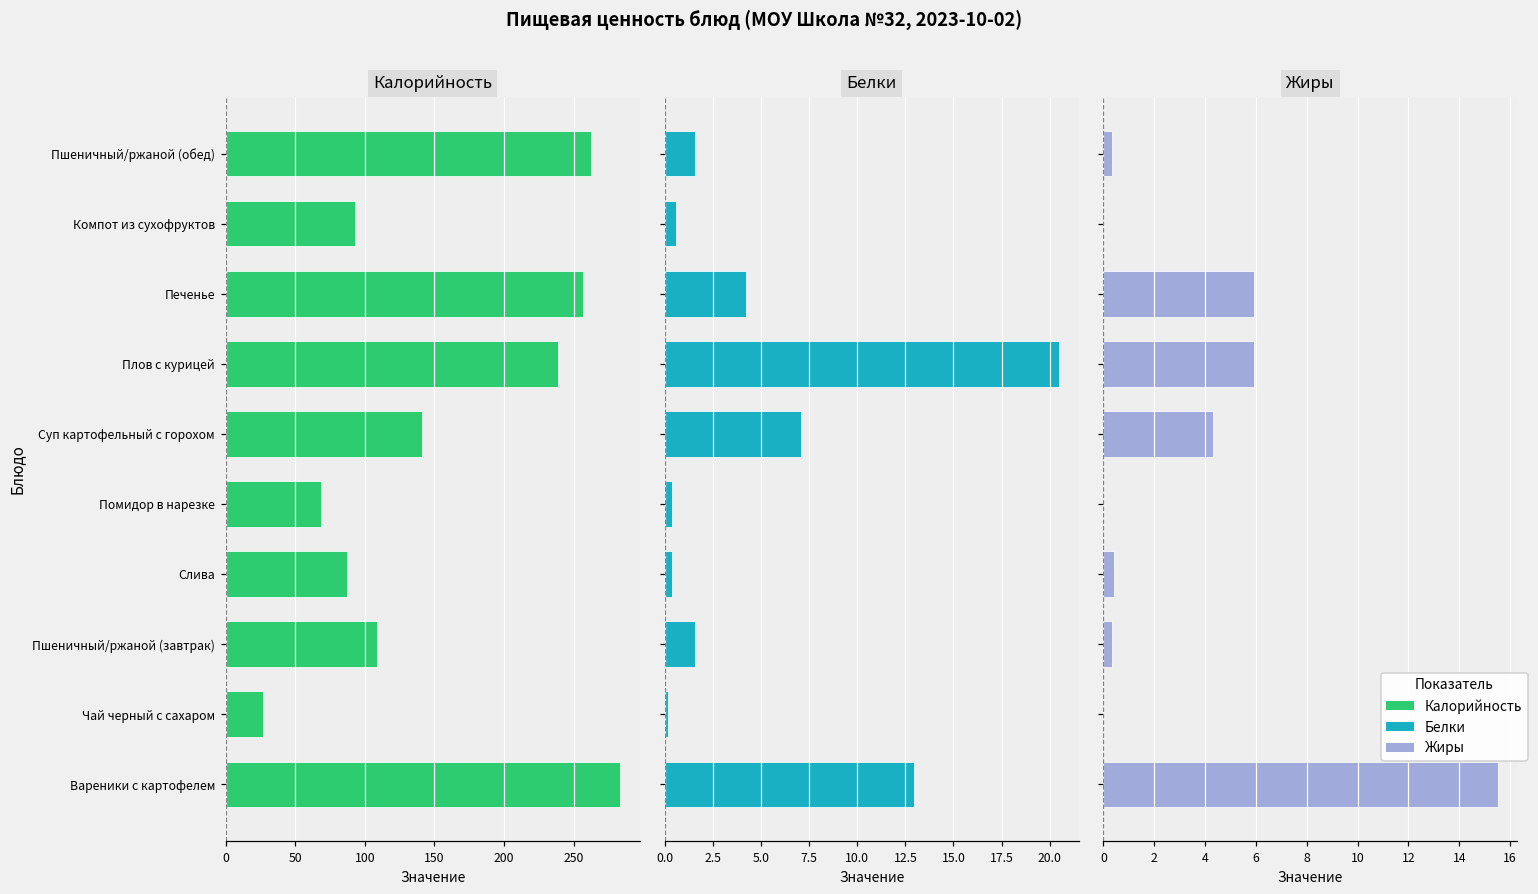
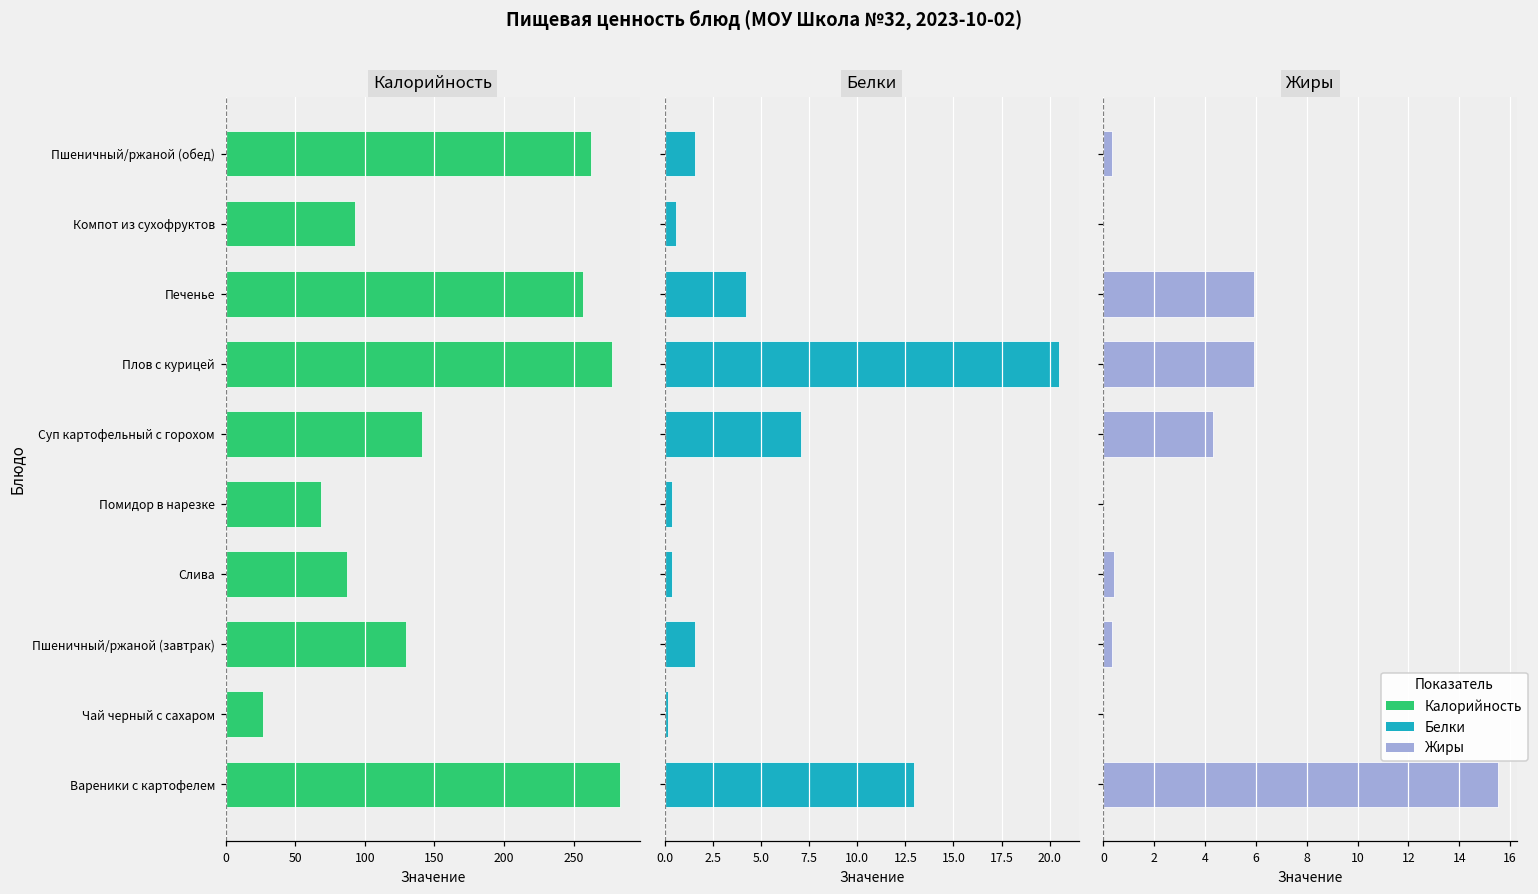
Калорийность, Плов с курицей: 239 -> 278
Калорийность, Пшеничный/ржаной (завтрак): 109 -> 130
